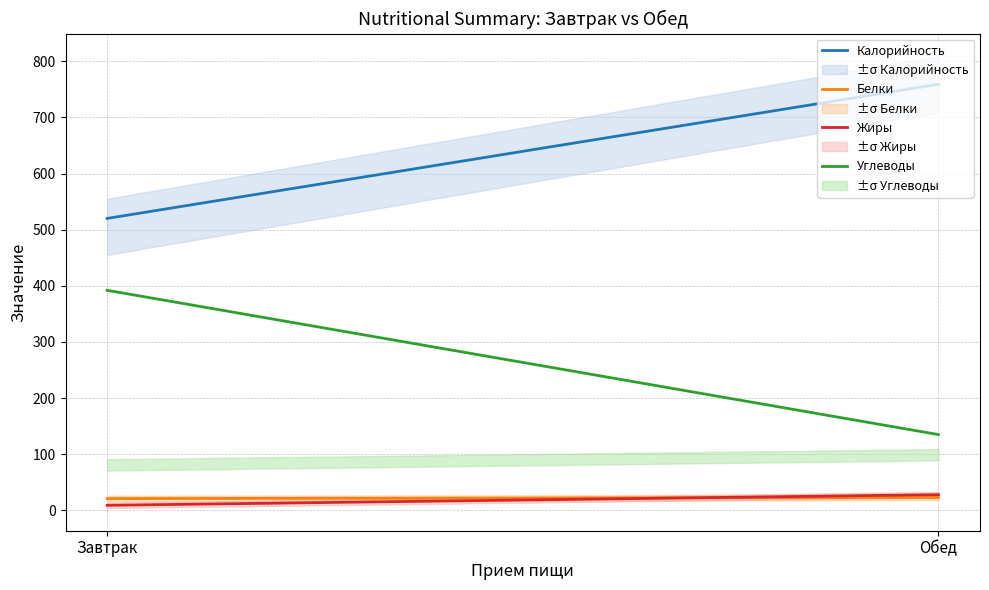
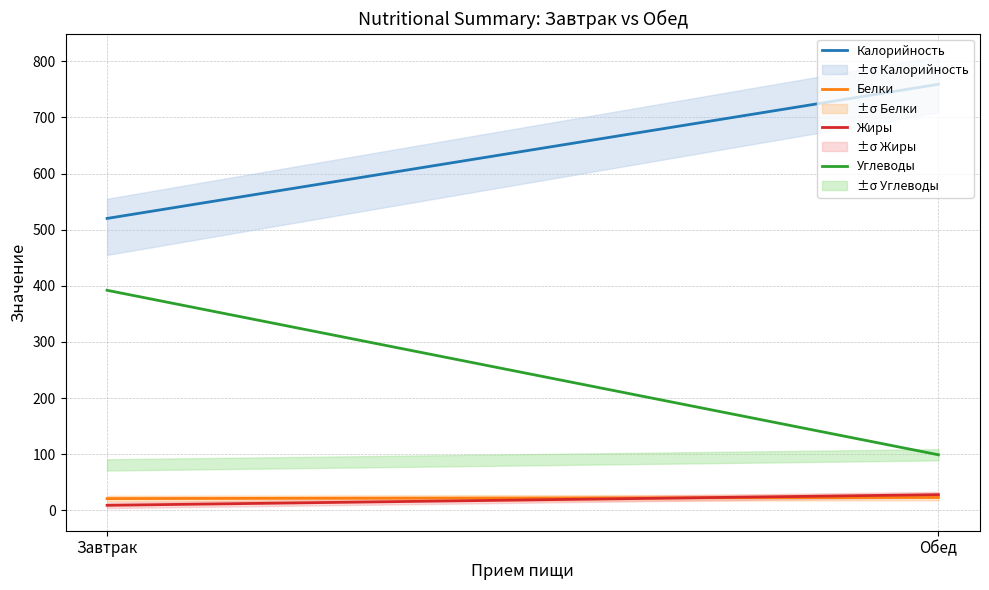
Углеводы, Обед: 140 -> 100
